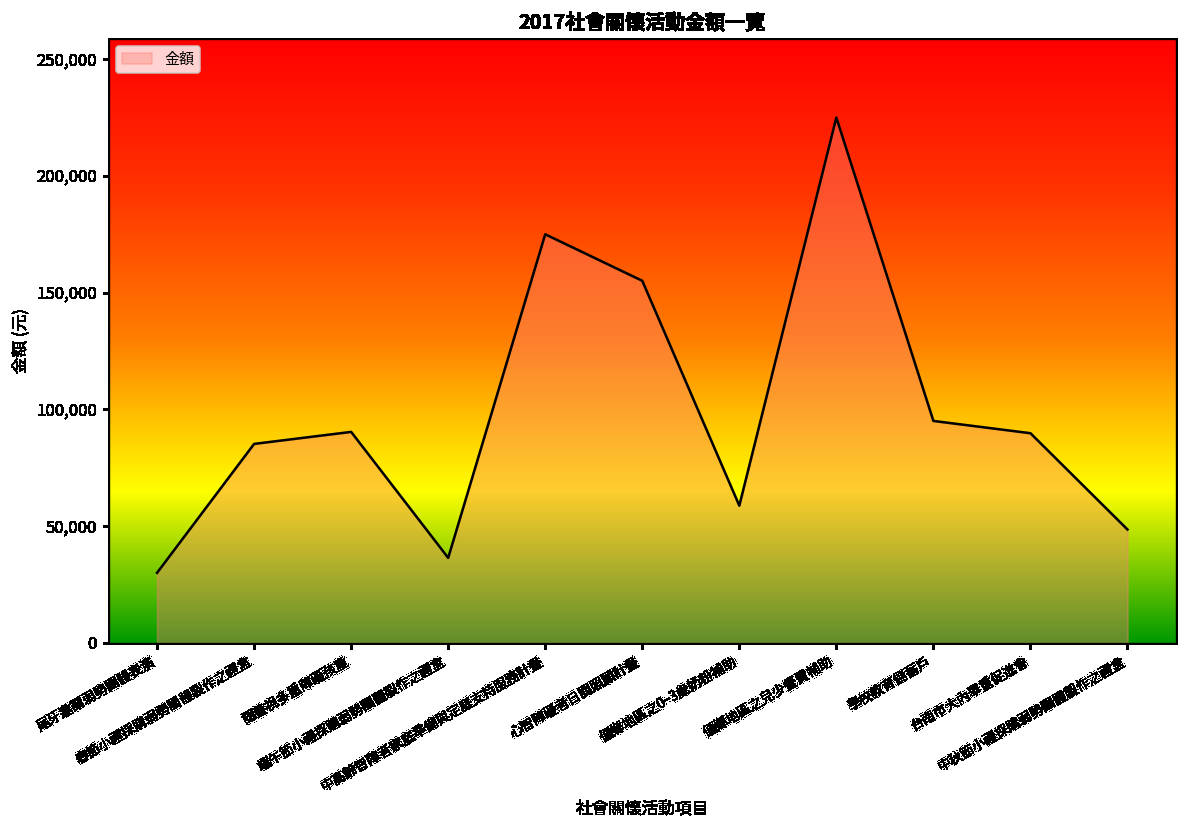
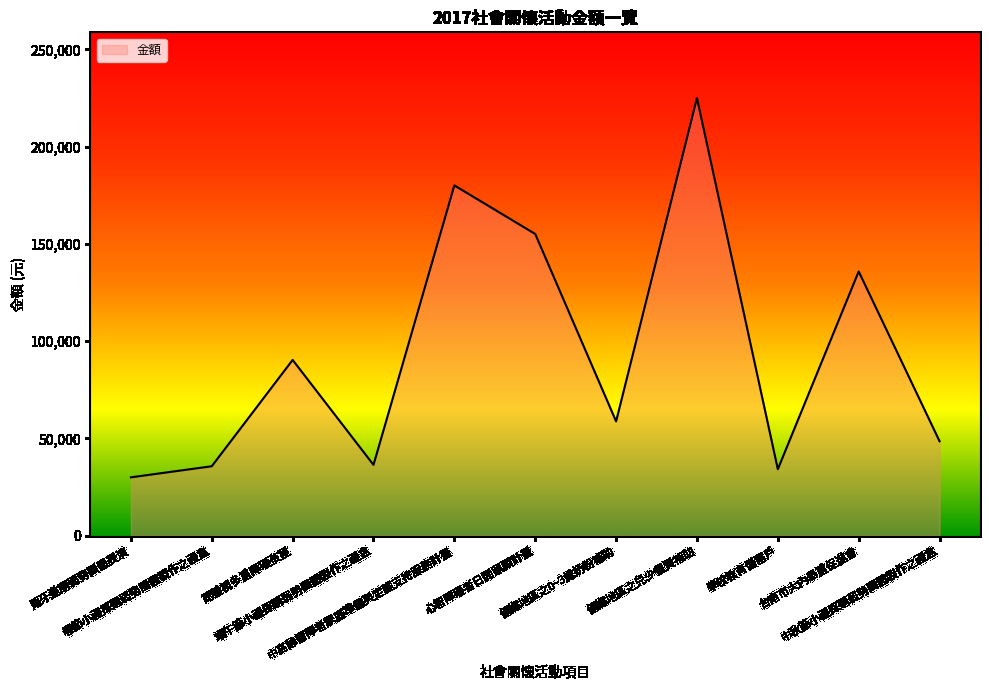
春節小禮採購弱勢團體製作之禮盒: 85,000 -> 36,000
中高齡智障者家庭準備與定庭支持服務計畫: 175,000 -> 180,000
學校教育儲蓄戶: 95,000 -> 34,000
台南市大內舉重促進會: 90,000 -> 136,000
